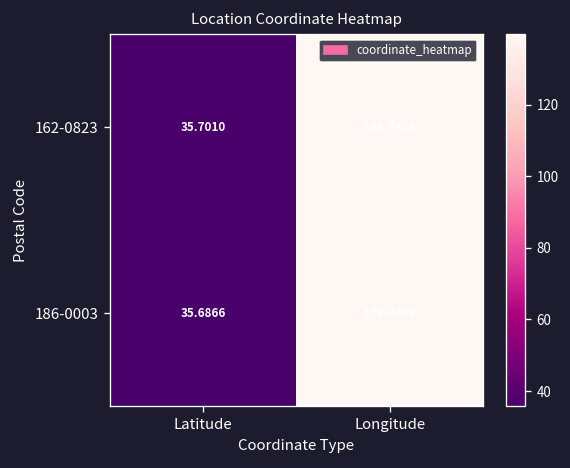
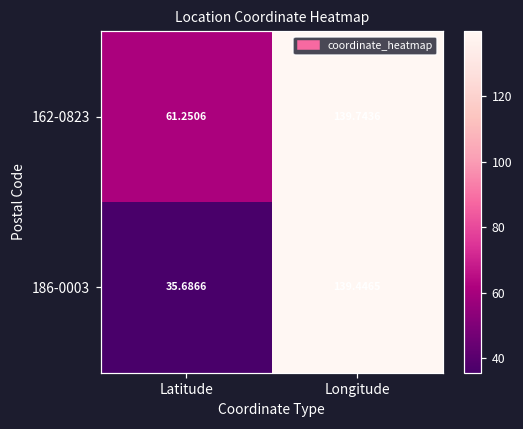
162-0823, Latitude: 35.7010 -> 61.2506
